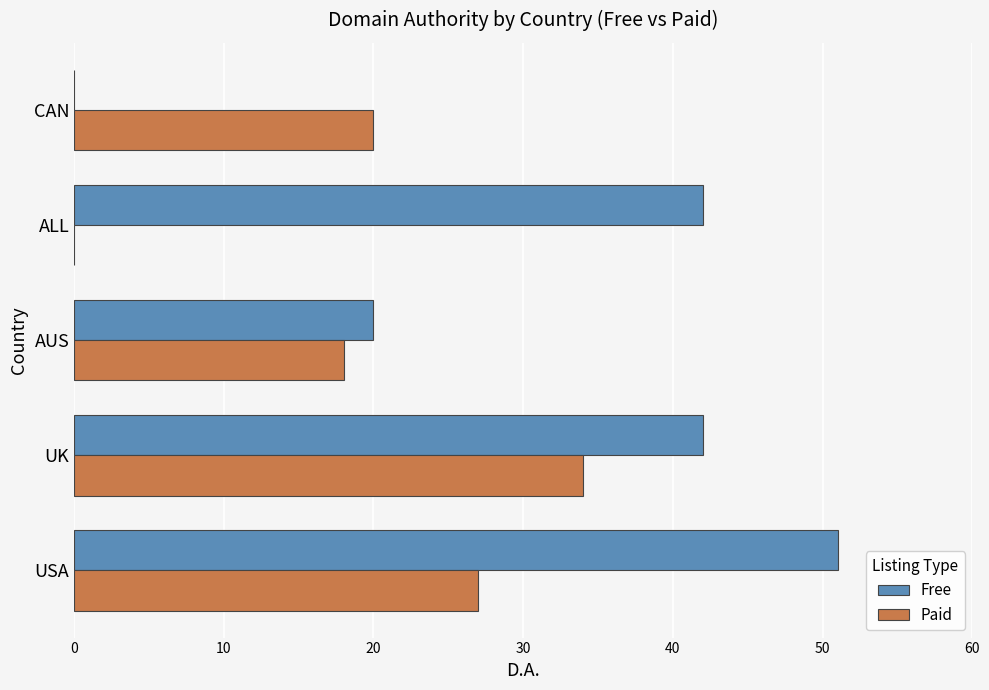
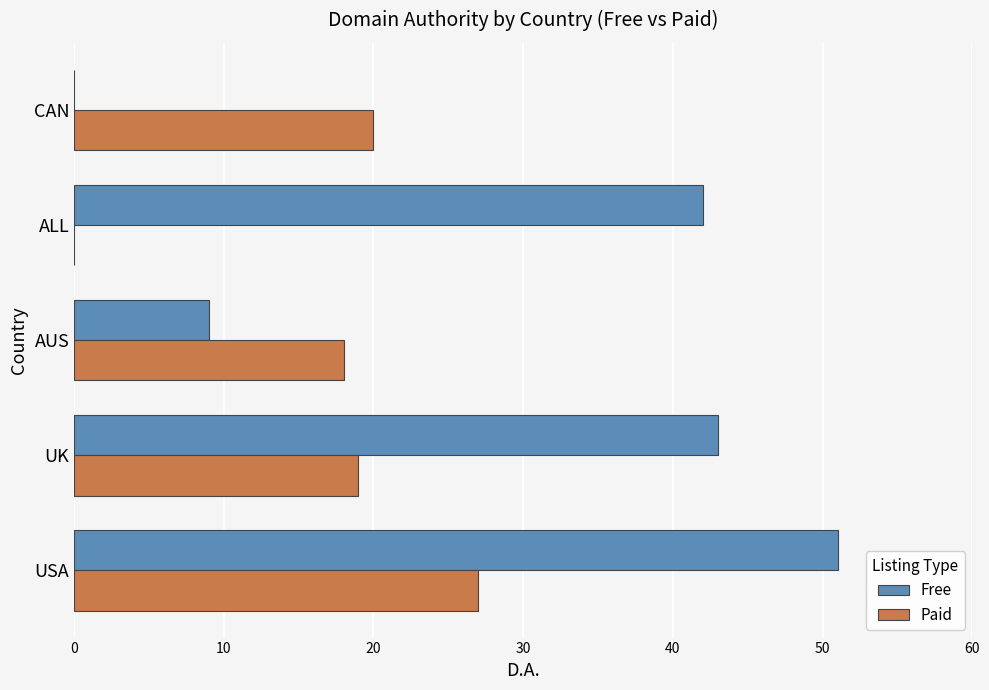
Free, AUS: 20 -> 9
Free, UK: 42 -> 43
Paid, UK: 34 -> 19
